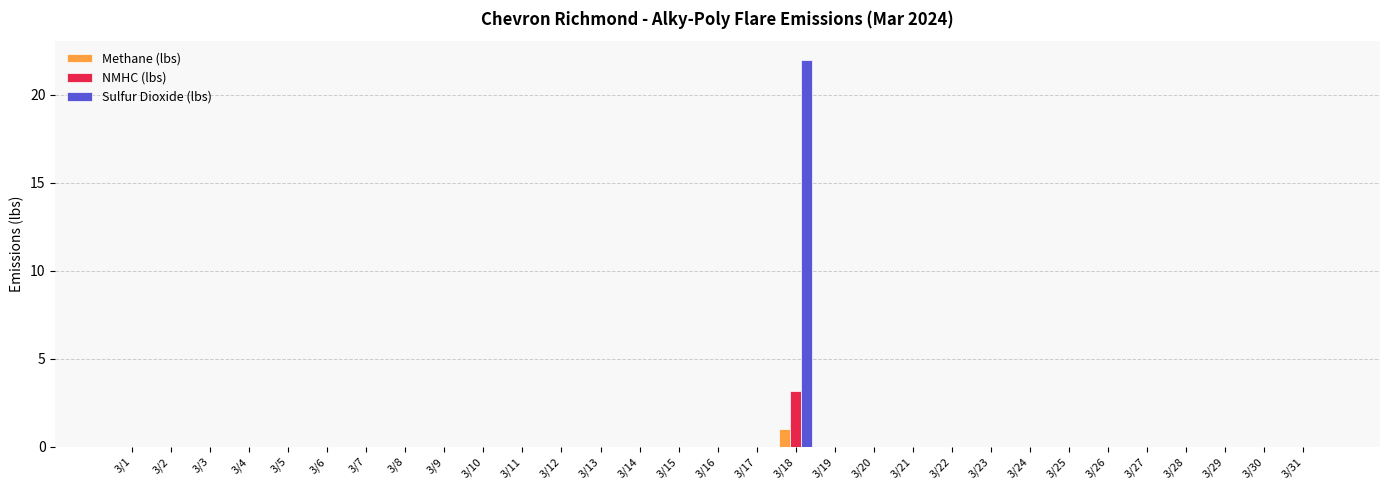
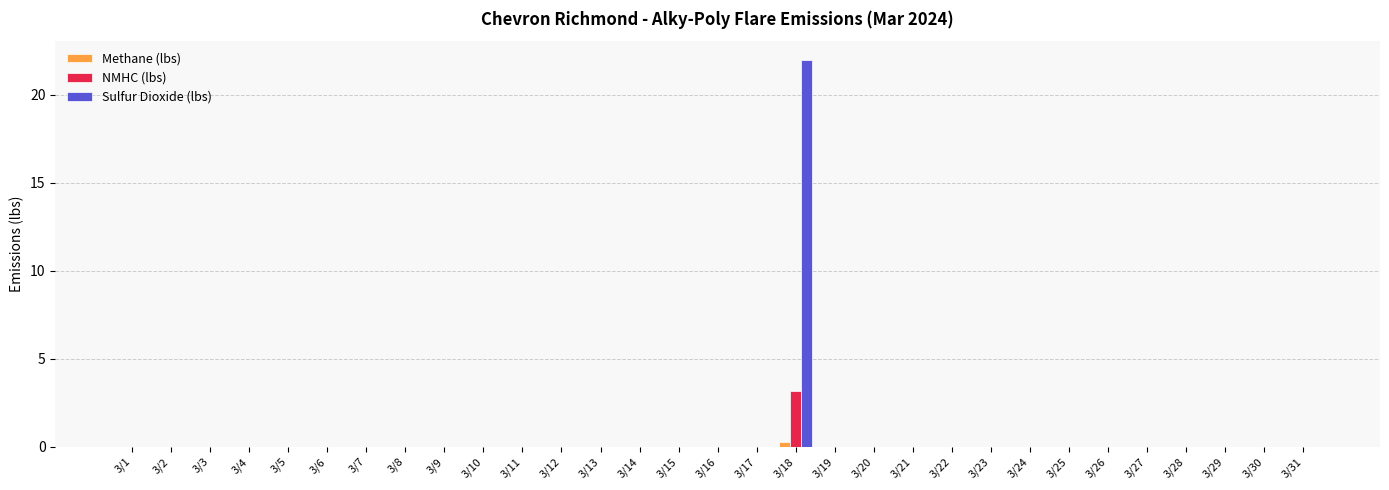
Methane (lbs), 3/18: 1.0 -> 0.3
